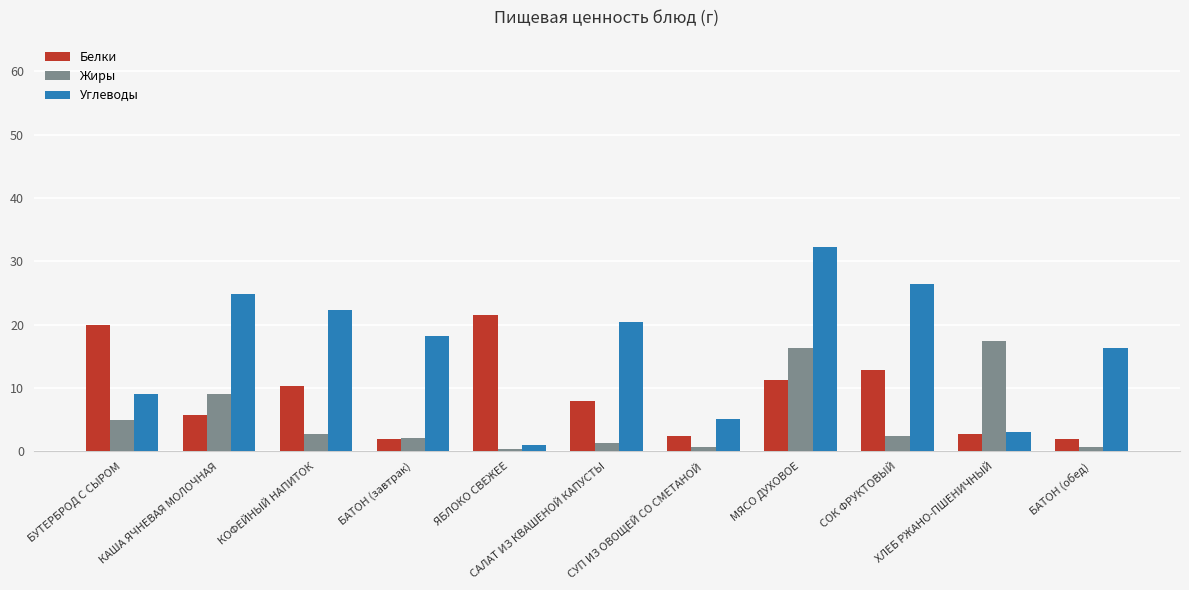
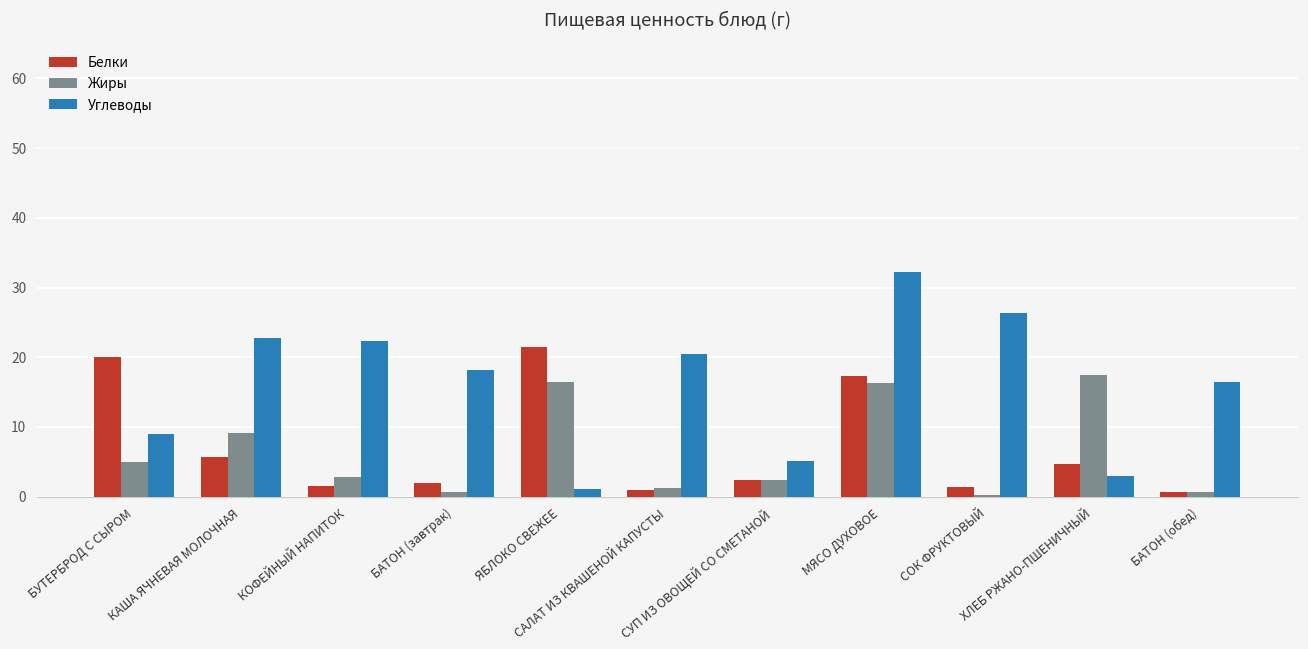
Углеводы, КАША ЯЧНЕВАЯ МОЛОЧНАЯ: 25 -> 23
Белки, КОФЕЙНЫЙ НАПИТОК: 10 -> 2
Жиры, БАТОН (завтрак): 2 -> 1
Жиры, ЯБЛОКО СВЕЖЕЕ: 0 -> 17
Белки, САЛАТ ИЗ КВАШЕНОЙ КАПУСТЫ: 8 -> 1
Жиры, СУП ИЗ ОВОЩЕЙ СО СМЕТАНОЙ: 1 -> 2
Белки, МЯСО ДУХОВОЕ: 11 -> 17
Белки, СОК ФРУКТОВЫЙ: 13 -> 1
Жиры, СОК ФРУКТОВЫЙ: 2 -> 0
Белки, ХЛЕБ РЖАНО-ПШЕНИЧНЫЙ: 3 -> 5
Белки, БАТОН (обед): 2 -> 1
